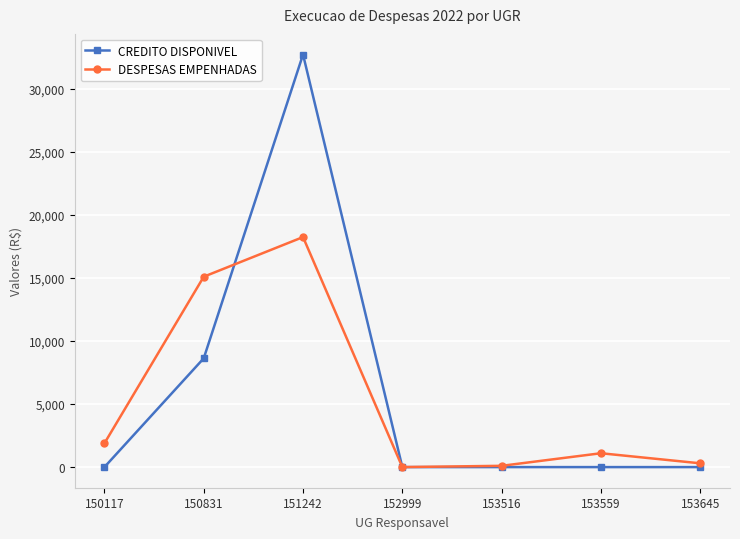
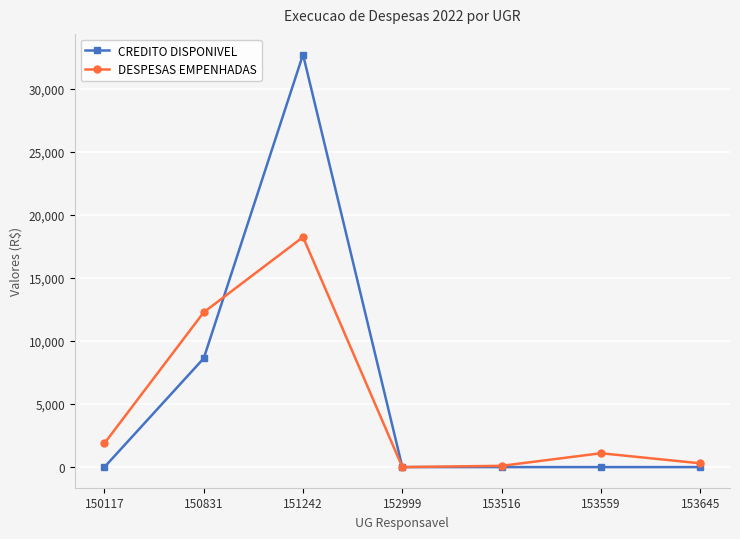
DESPESAS EMPENHADAS, 150831: 15,100 -> 12,300
